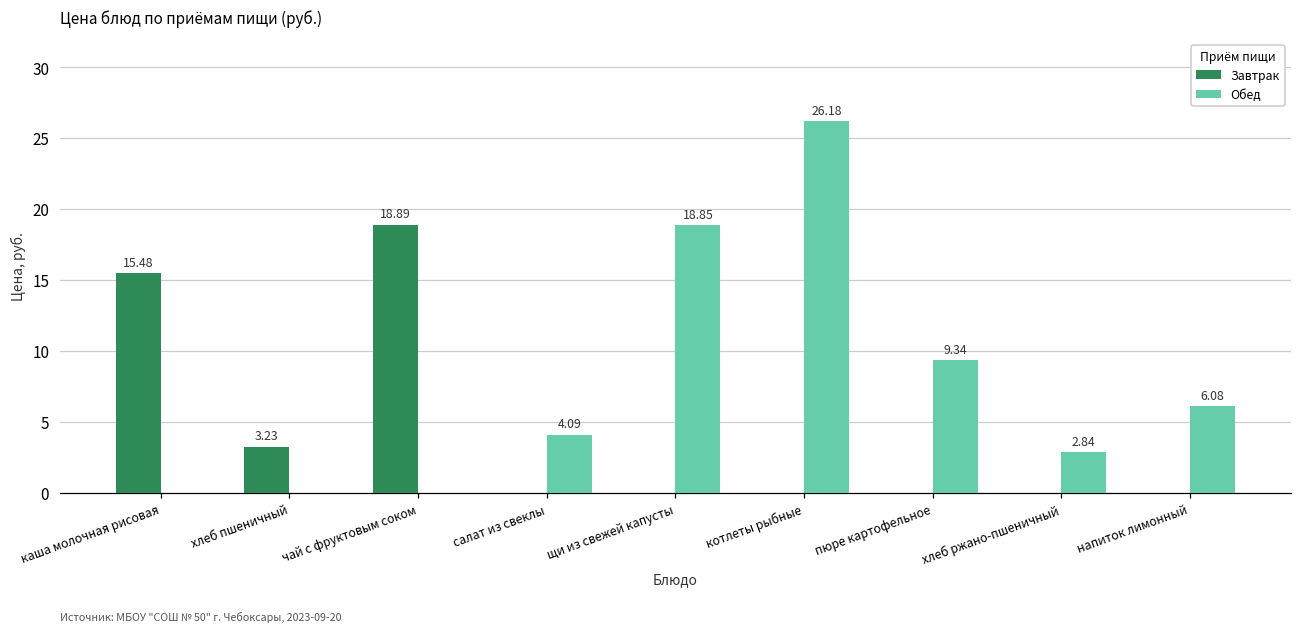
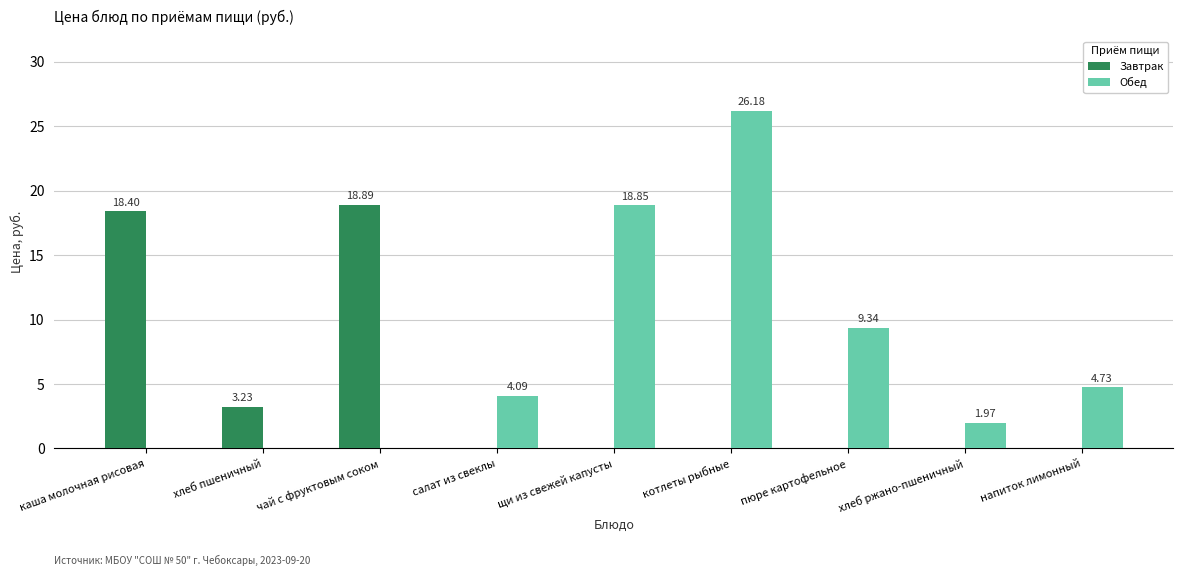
Завтрак, каша молочная рисовая: 15.48 -> 18.40
Обед, хлеб ржано-пшеничный: 2.84 -> 1.97
Обед, напиток лимонный: 6.08 -> 4.73
